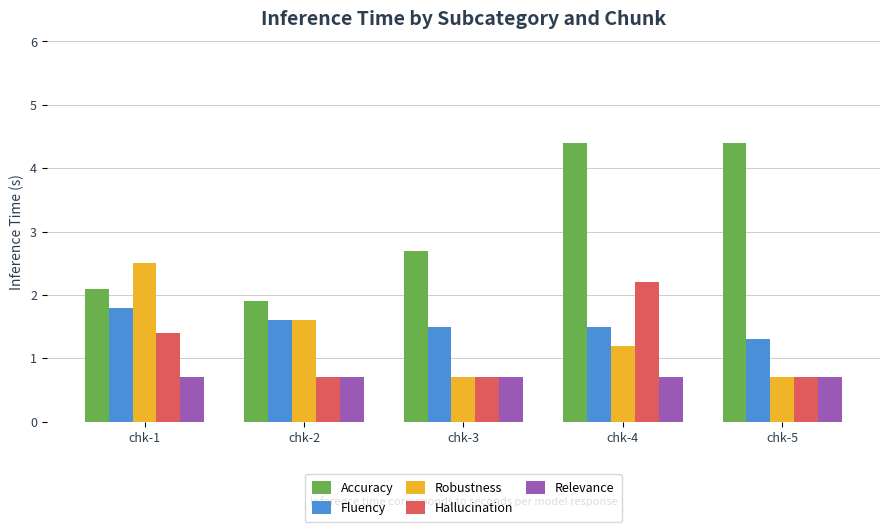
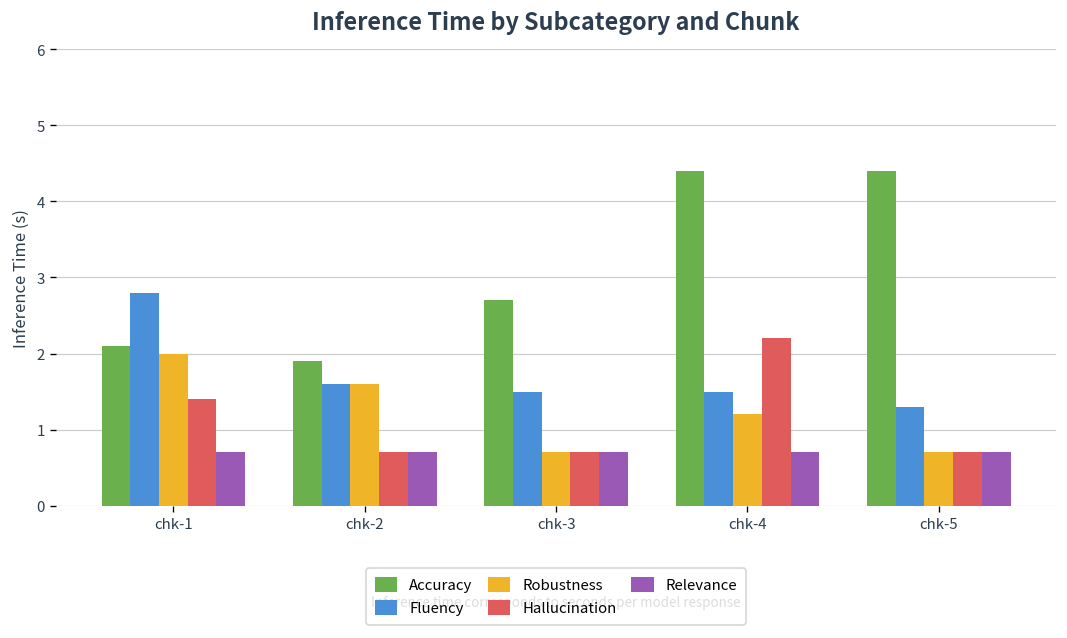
Fluency, chk-1: 1.8 -> 2.8
Robustness, chk-1: 2.5 -> 2.0
